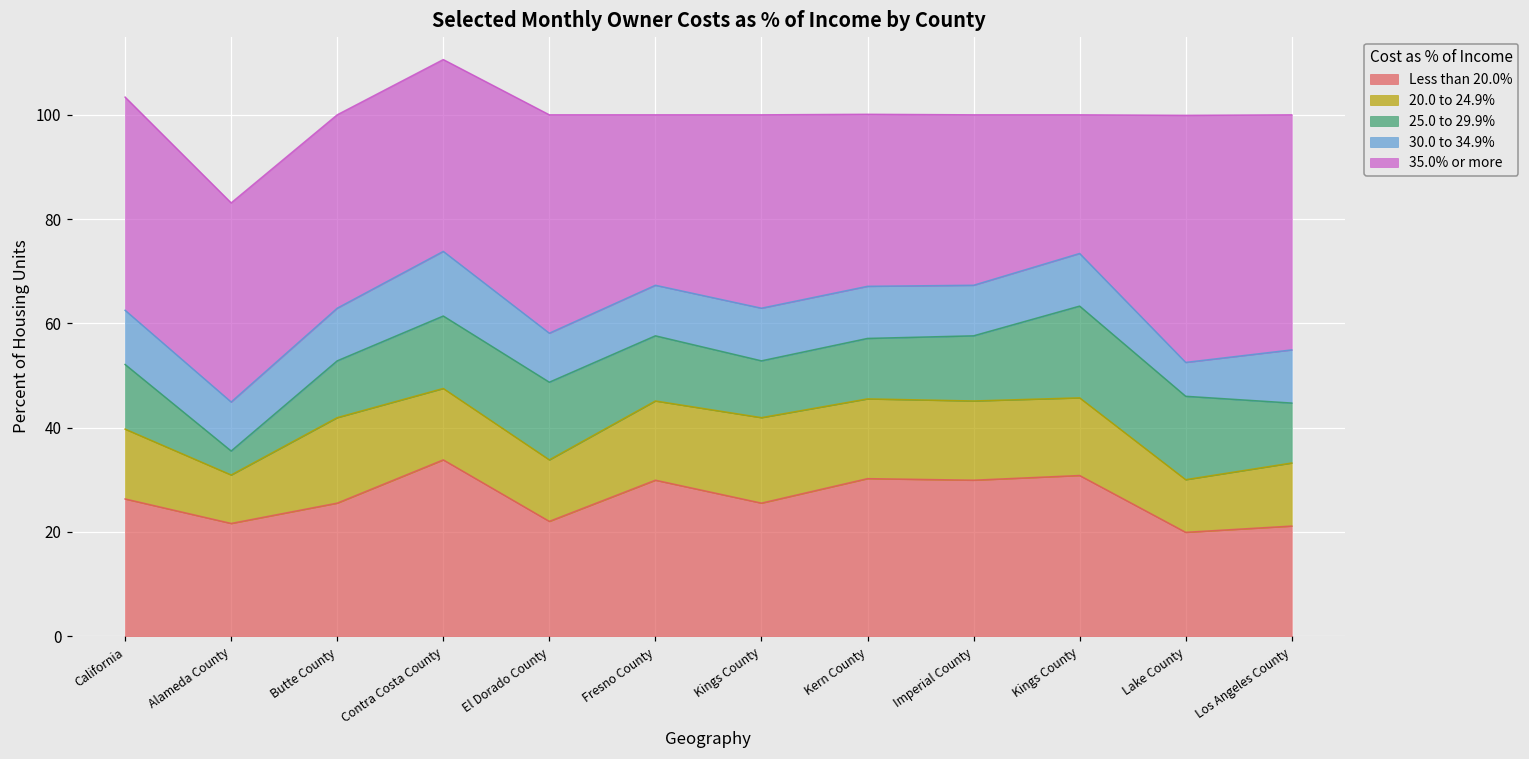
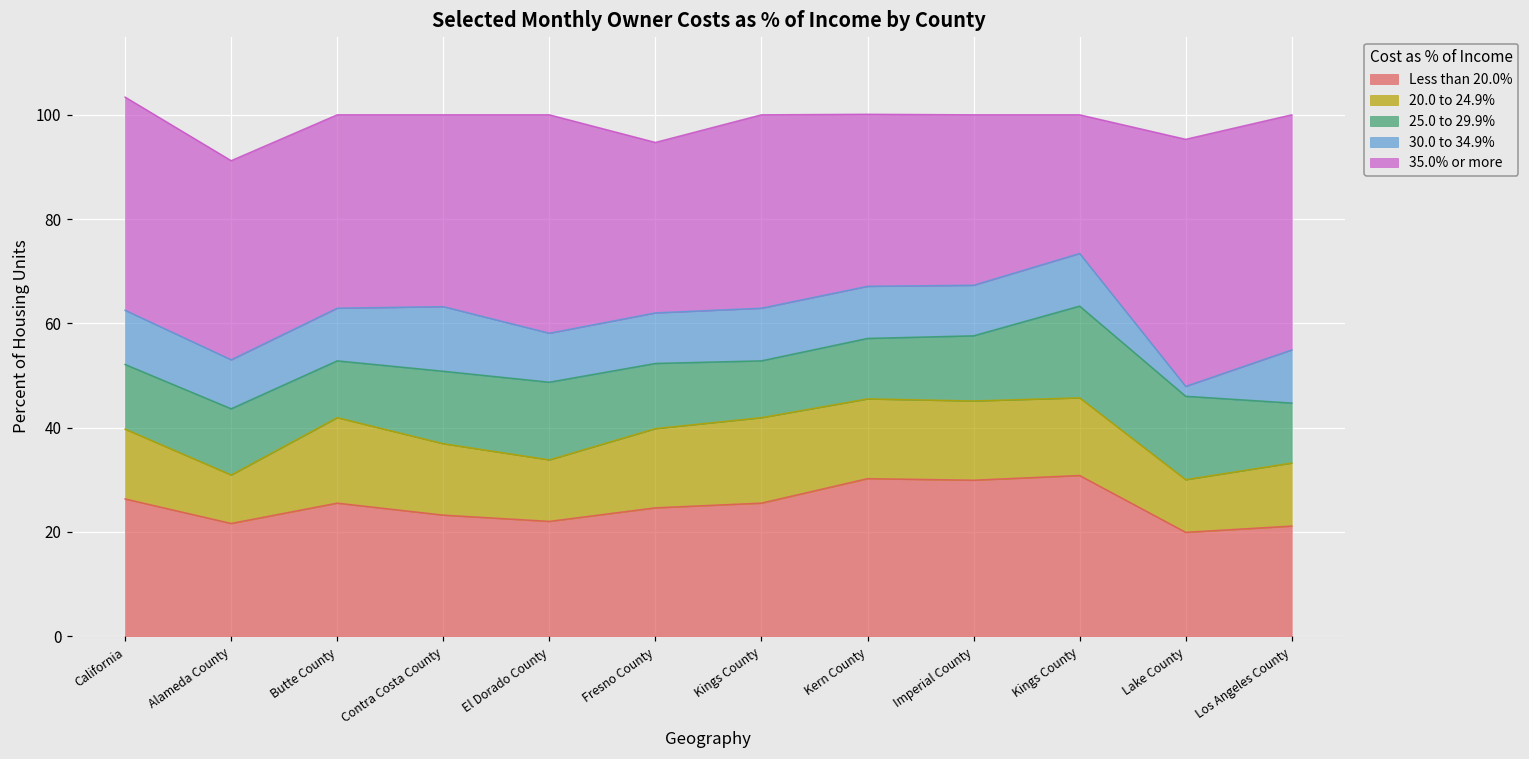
25.0 to 29.9%, Alameda County: 5 -> 13
Less than 20.0%, Contra Costa County: 34 -> 23
Less than 20.0%, Fresno County: 30 -> 25
30.0 to 34.9%, Lake County: 7 -> 2
